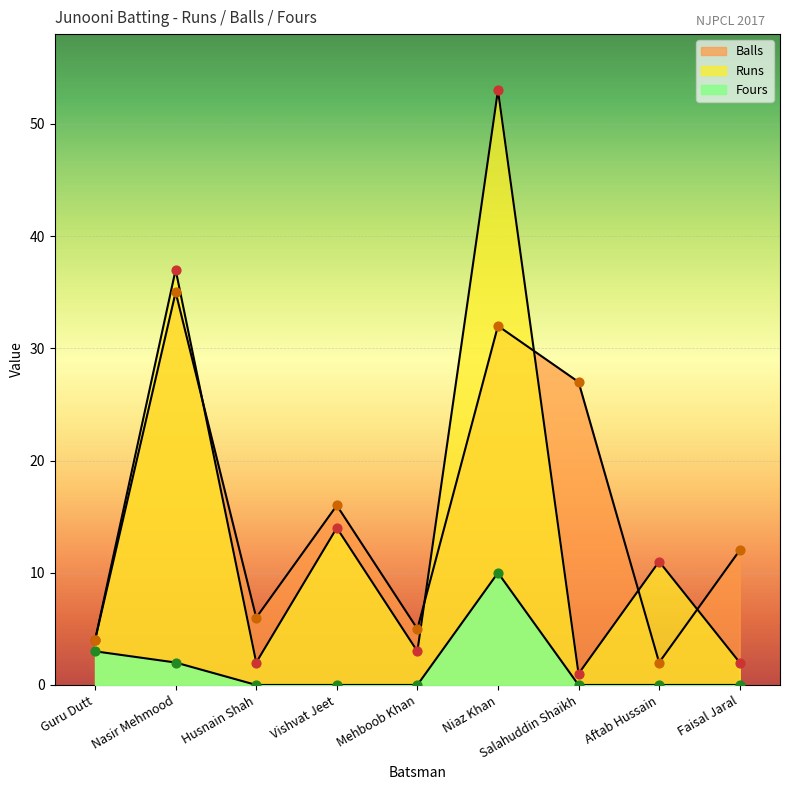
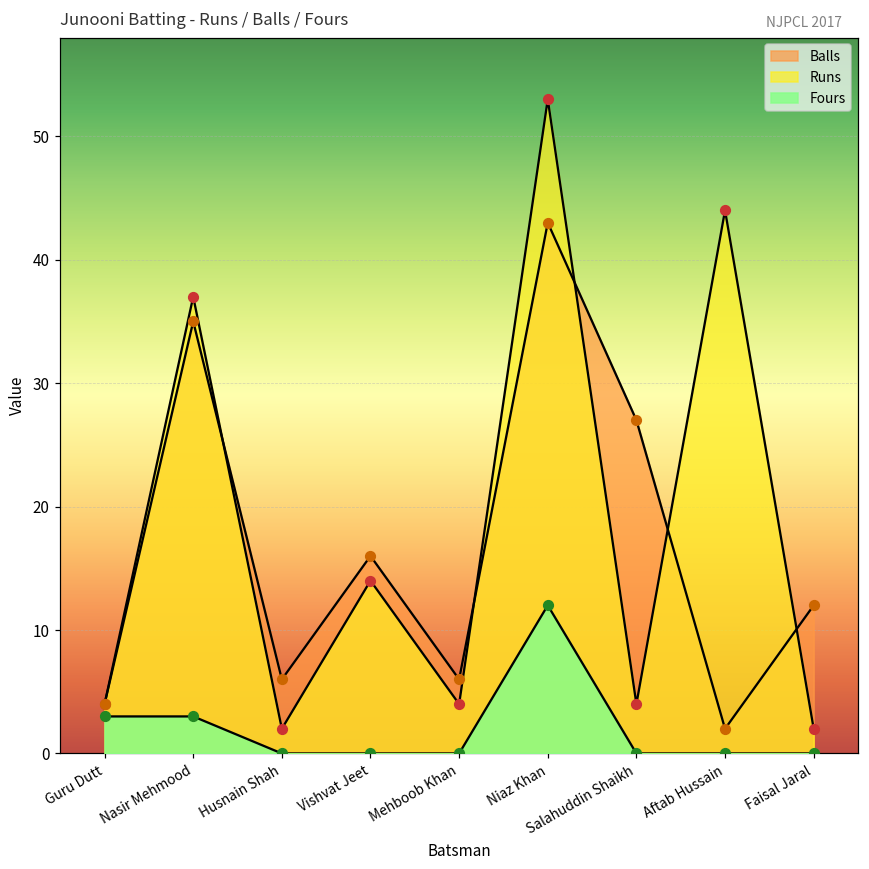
Fours, Nasir Mehmood: 2 -> 3
Balls, Mehboob Khan: 5 -> 6
Runs, Mehboob Khan: 3 -> 4
Balls, Niaz Khan: 32 -> 43
Fours, Niaz Khan: 10 -> 12
Runs, Salahuddin Shaikh: 1 -> 4
Runs, Aftab Hussain: 11 -> 44
